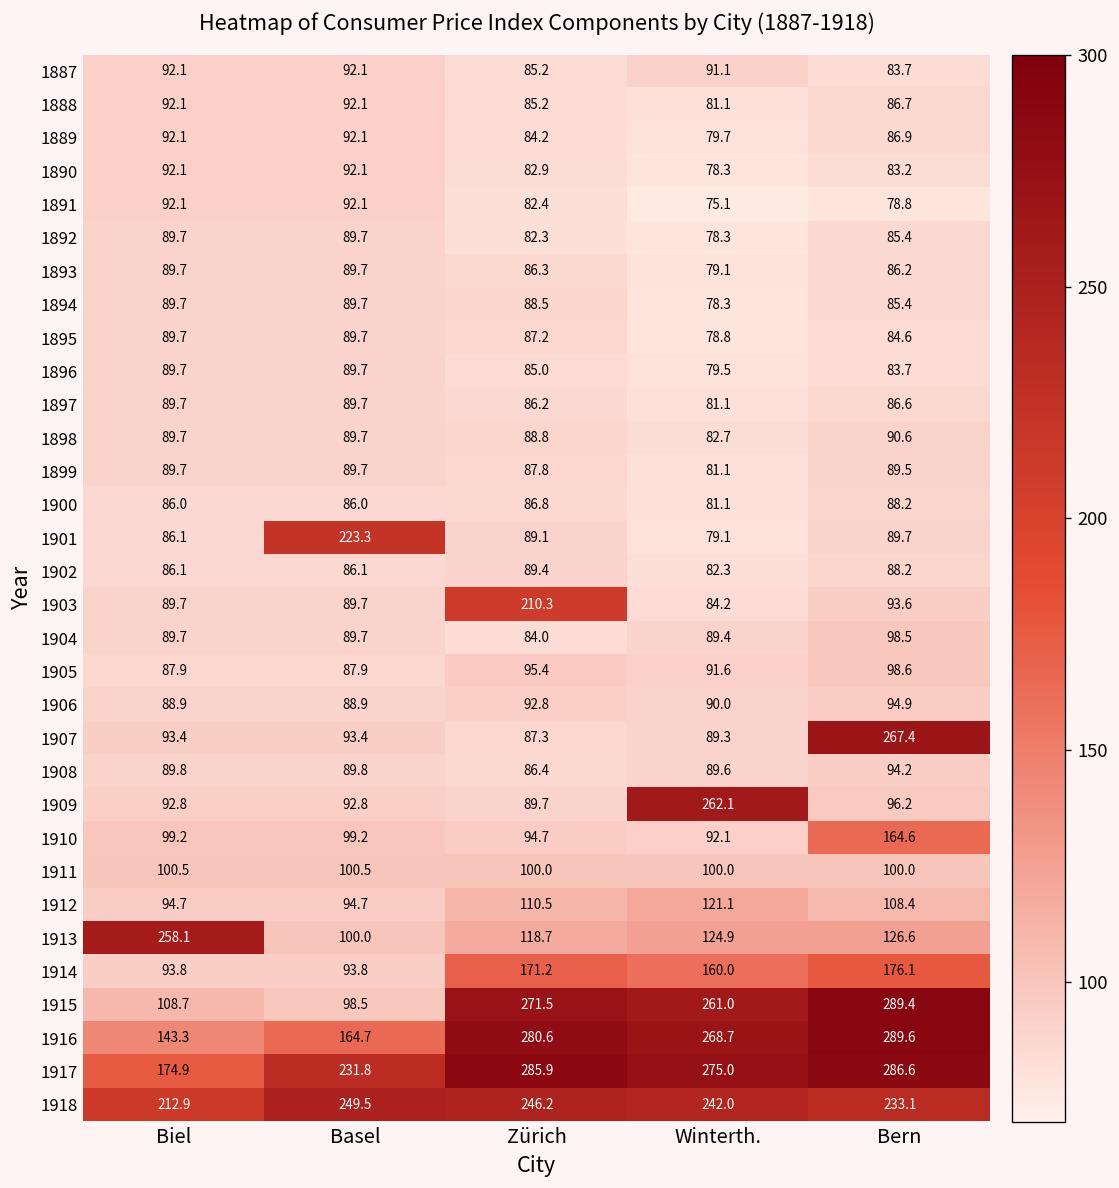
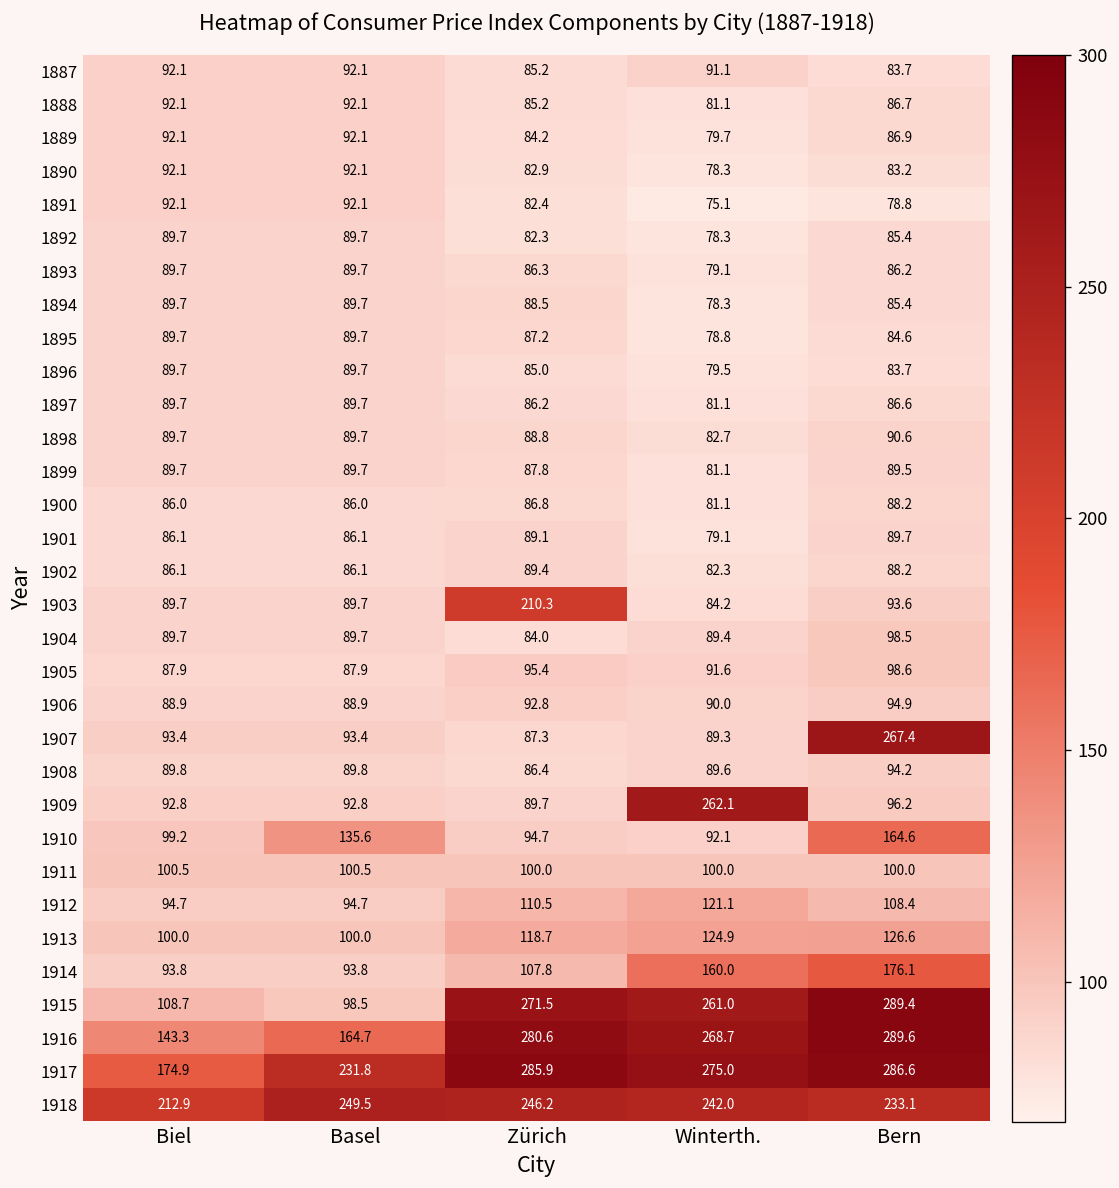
1901, Basel: 223.3 -> 86.1
1910, Basel: 99.2 -> 135.6
1913, Biel: 258.1 -> 100.0
1914, Zürich: 171.2 -> 107.8
